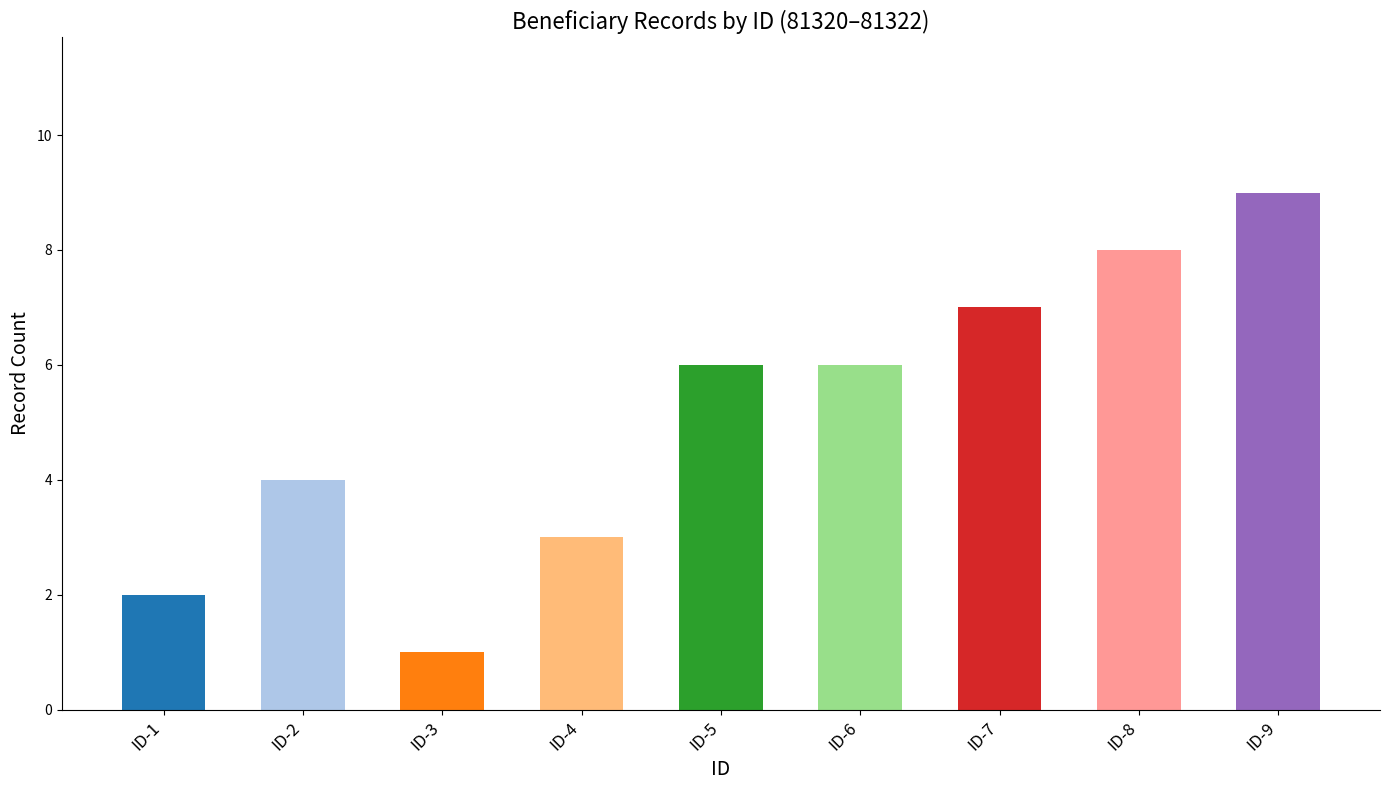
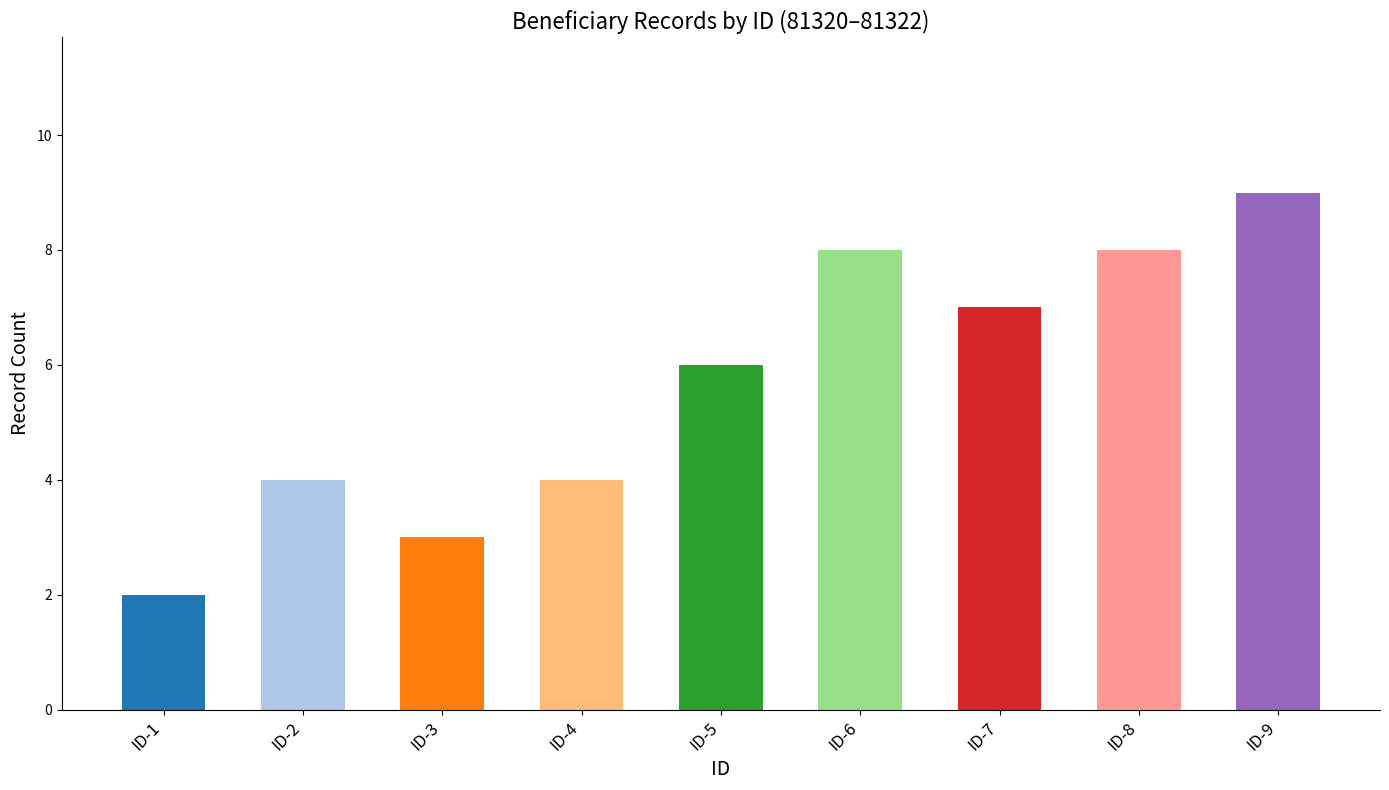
ID-3: 1 -> 3
ID-4: 3 -> 4
ID-6: 6 -> 8
